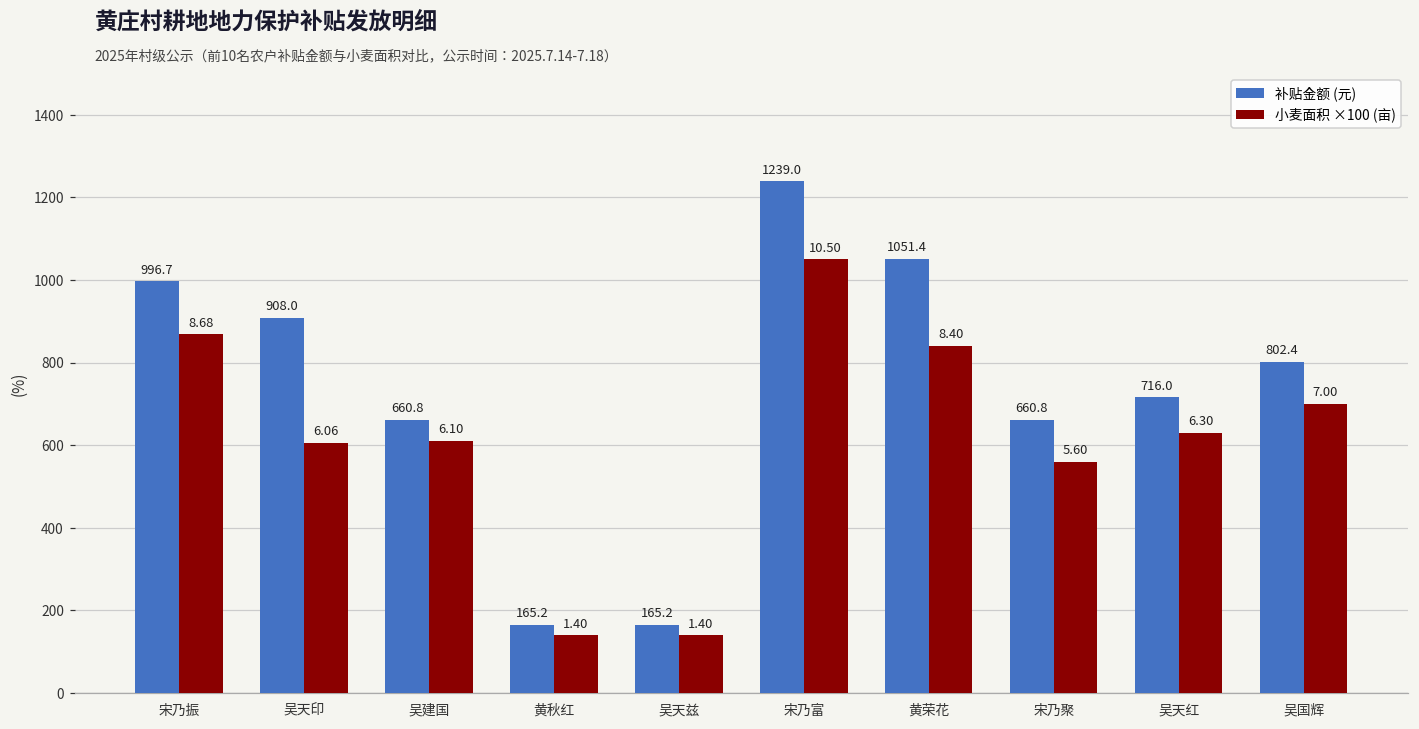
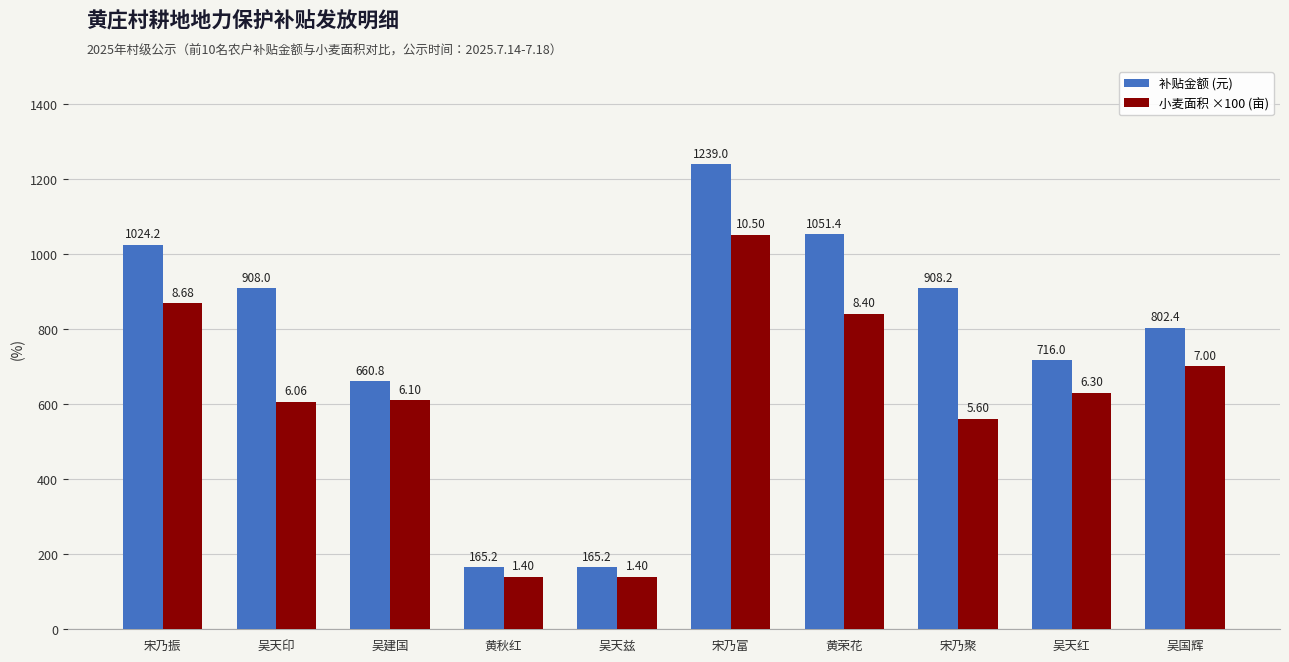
补贴金额 (元), 宋乃振: 996.7 -> 1024.2
补贴金额 (元), 宋乃聚: 660.8 -> 908.2
